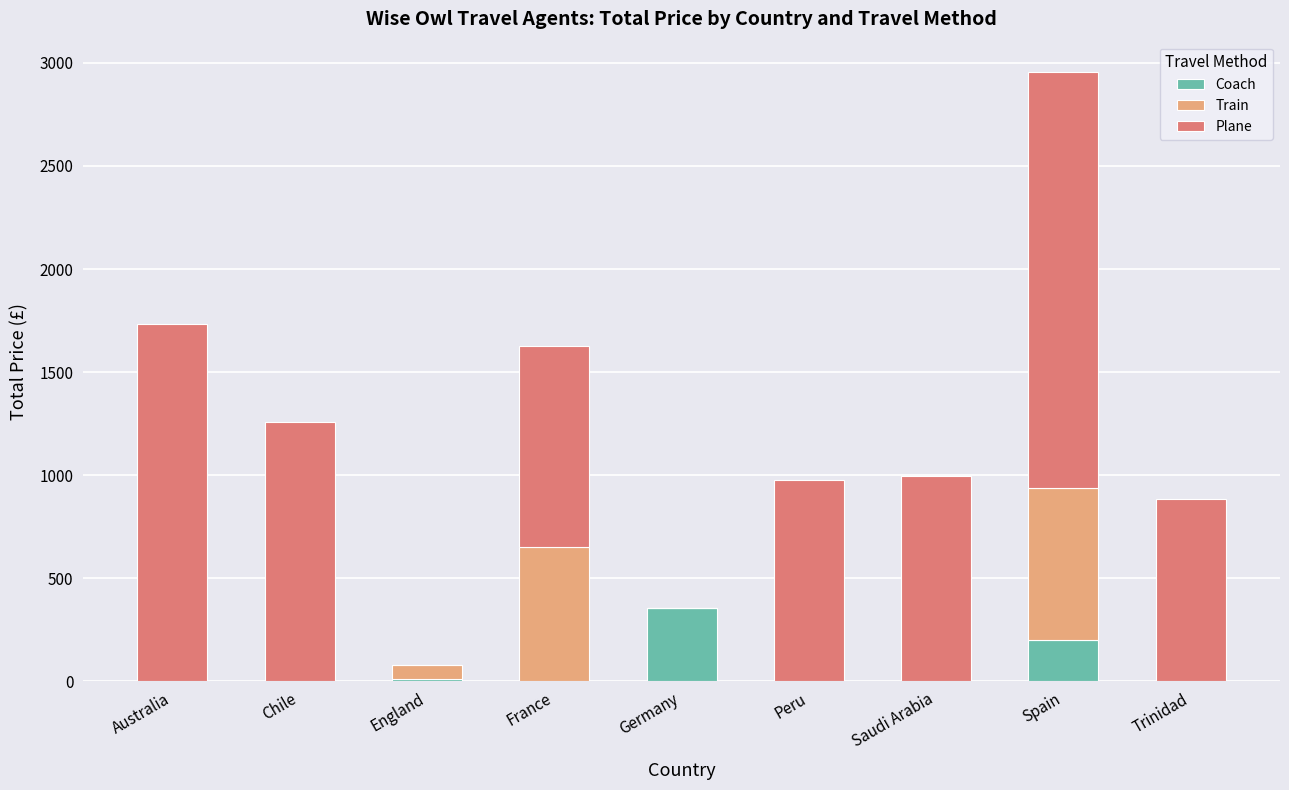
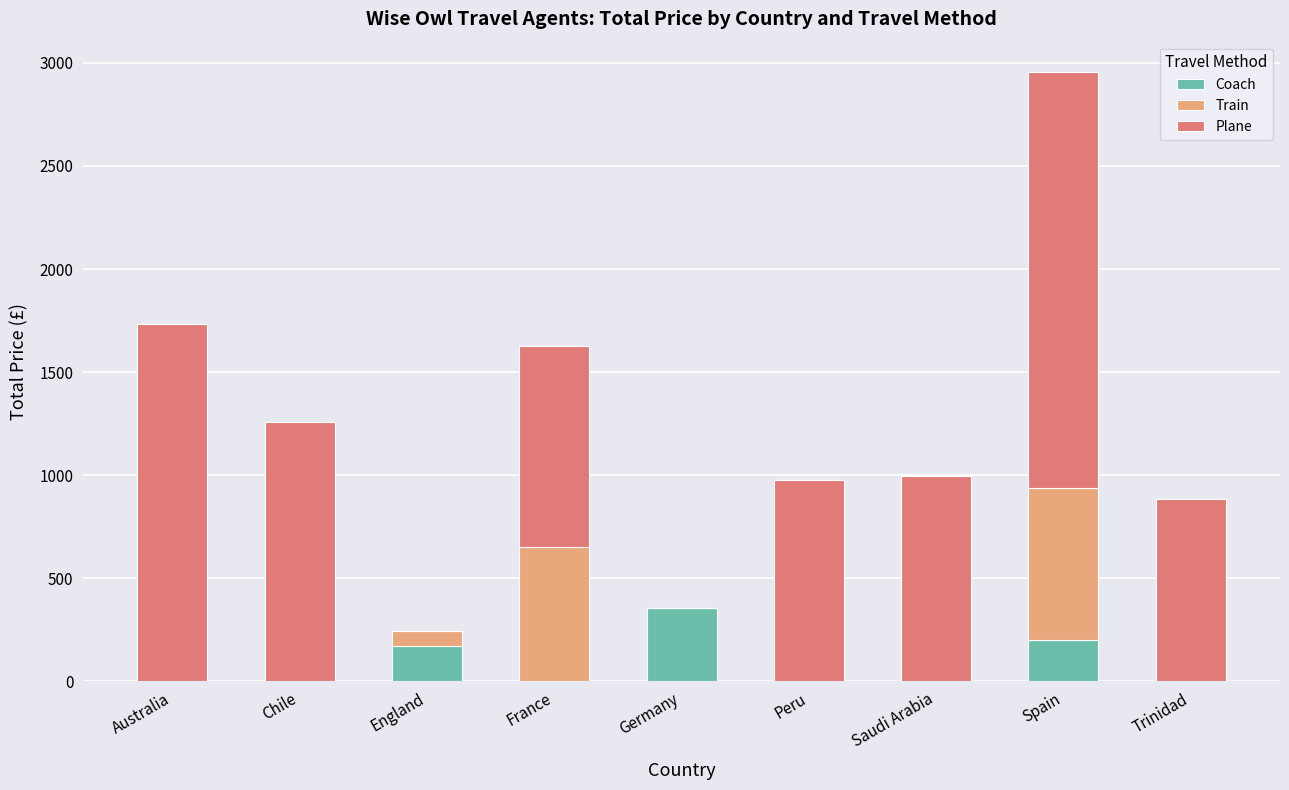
Coach, England: 10 -> 170
